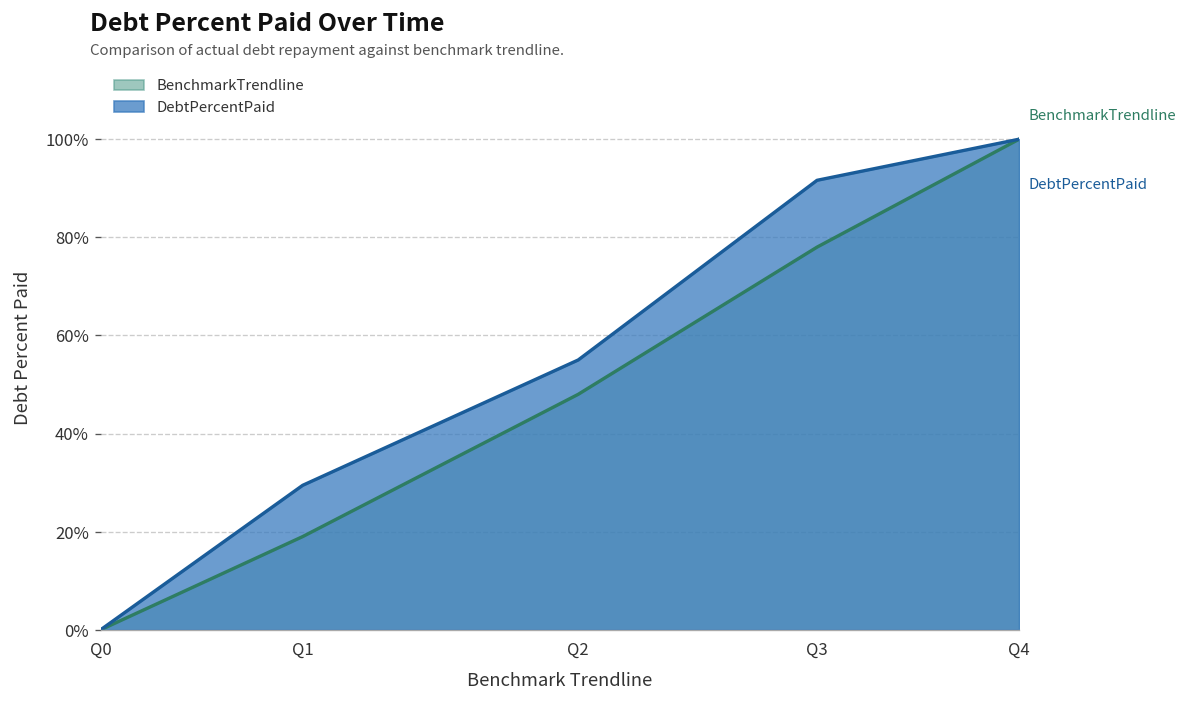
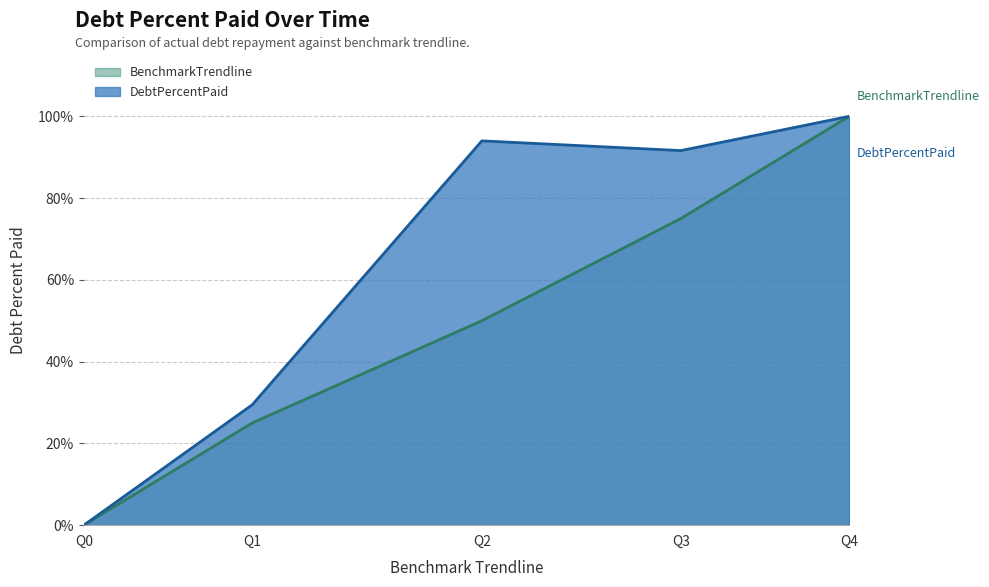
BenchmarkTrendline, Q1: 19% -> 25%
BenchmarkTrendline, Q2: 48% -> 50%
DebtPercentPaid, Q2: 55% -> 94%
BenchmarkTrendline, Q3: 78% -> 75%
